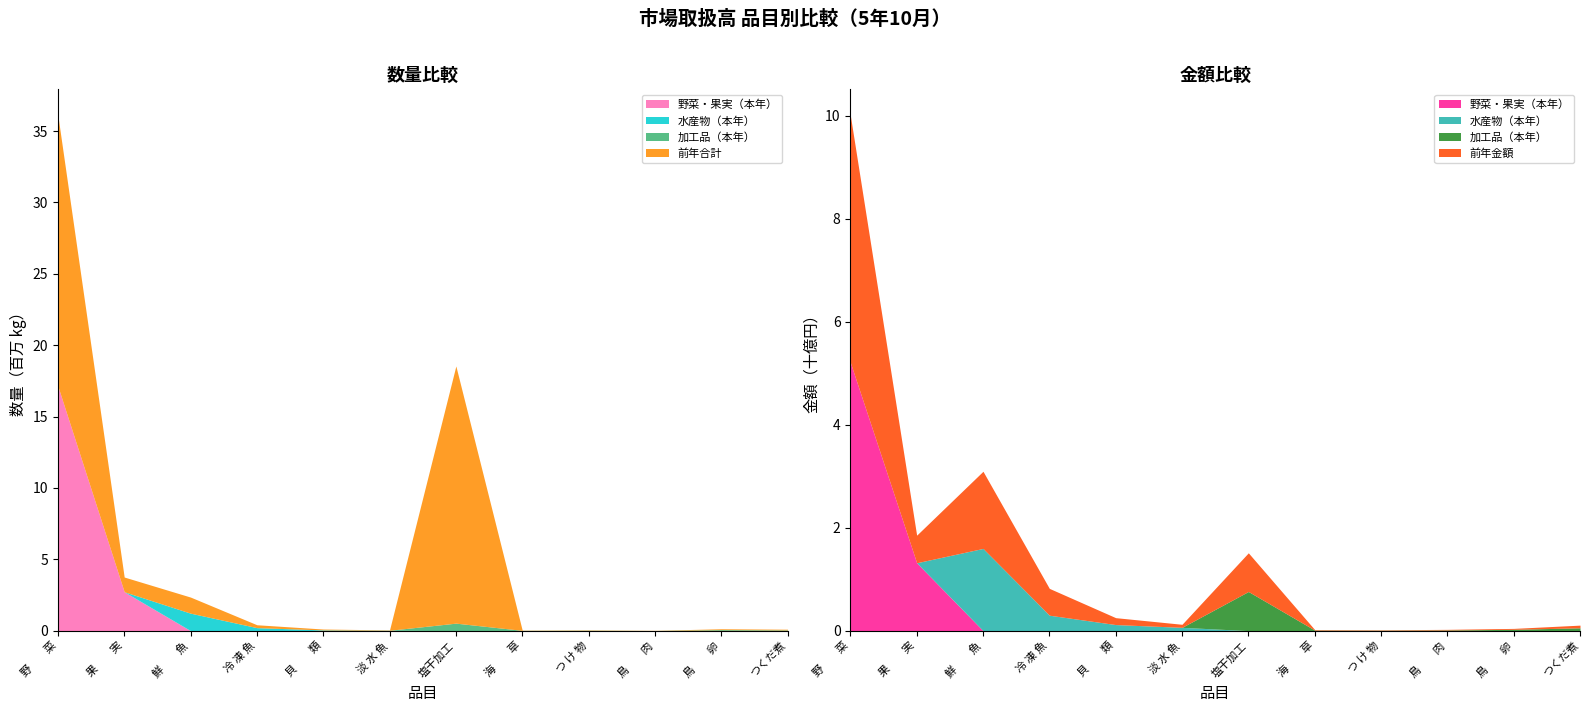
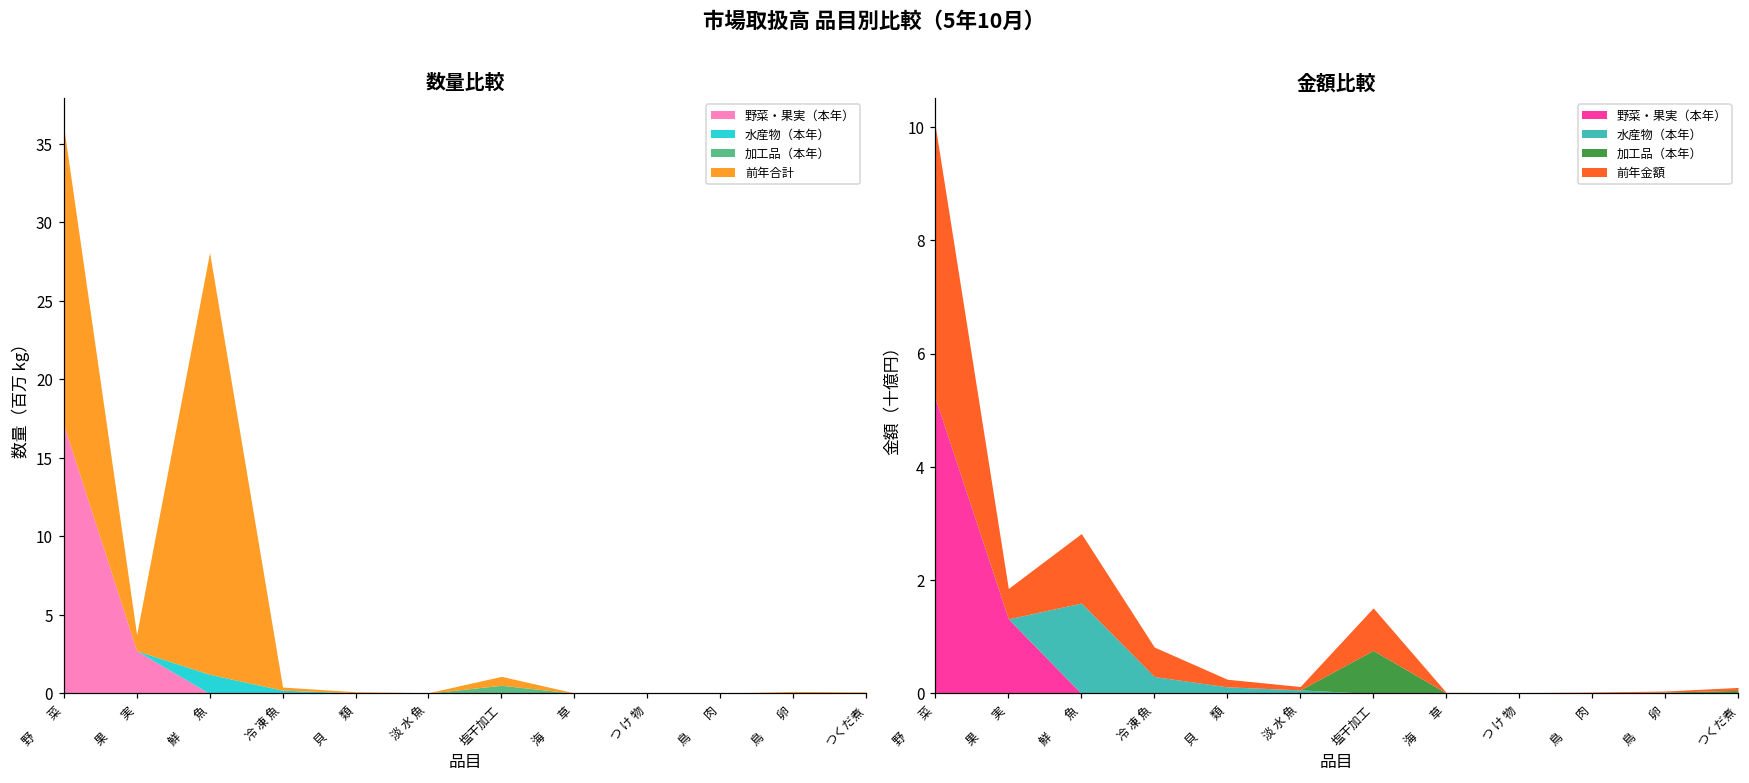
数量比較, 前年合計, 鮮 魚: 1.1 -> 26.9
数量比較, 前年合計, 塩干加工: 18.0 -> 0.6
金額比較, 前年金額, 鮮 魚: 1.5 -> 1.2
